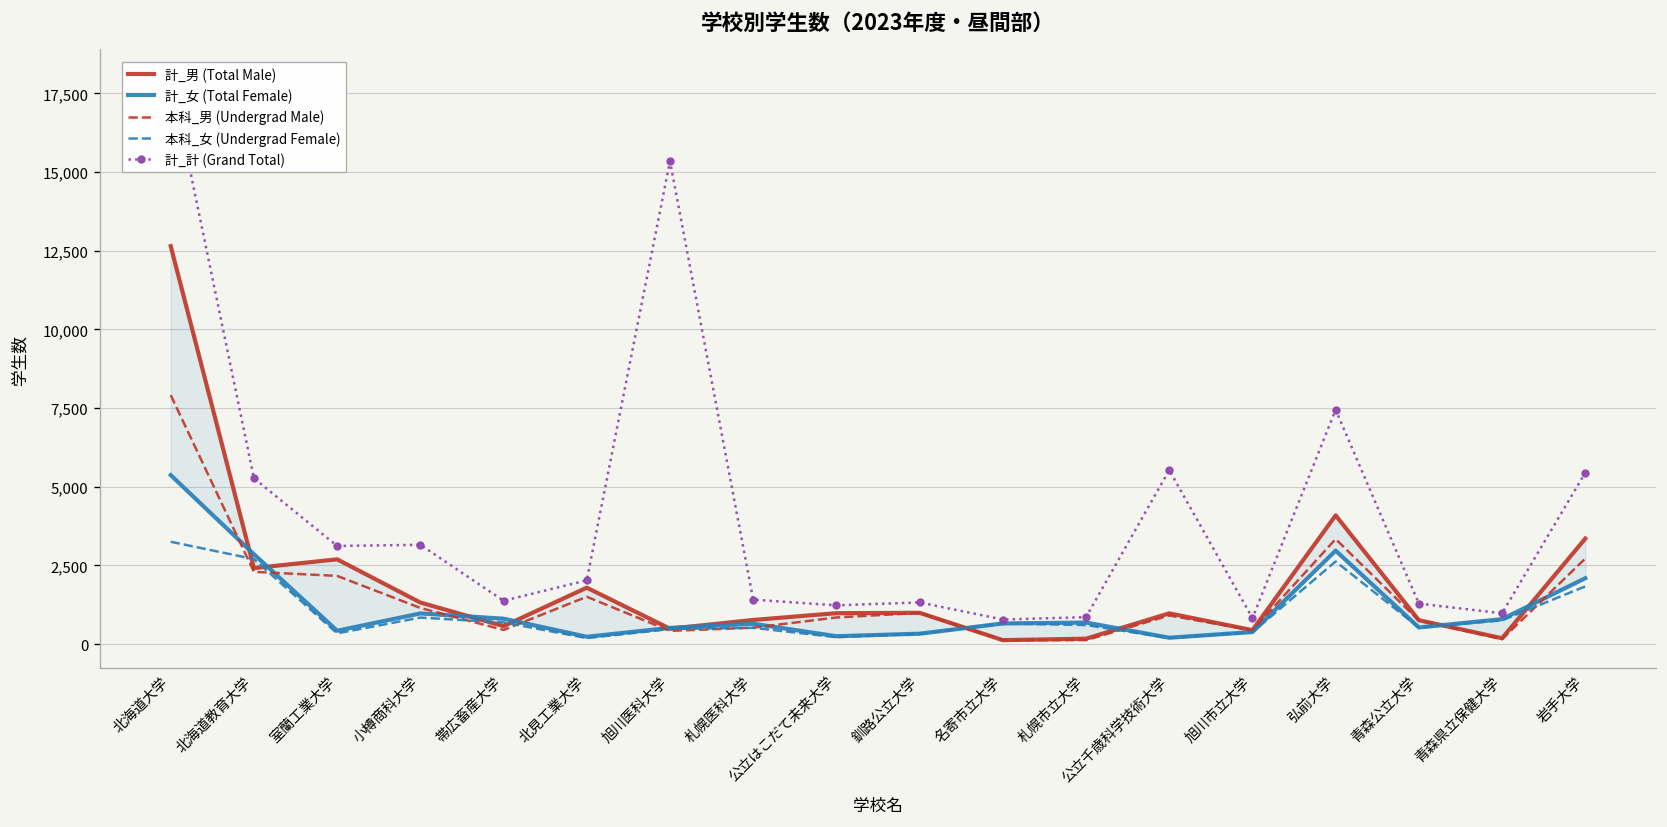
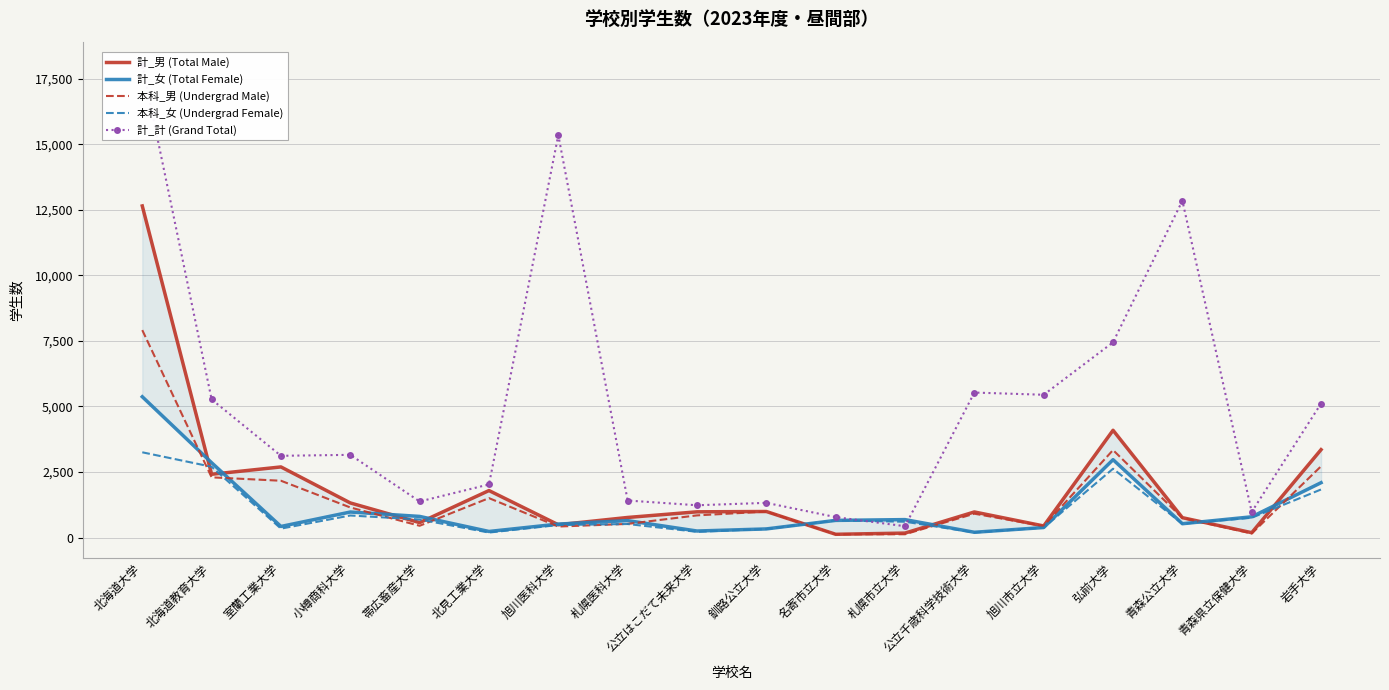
計_計 (Grand Total), 札幌市立大学: 900 -> 400
計_計 (Grand Total), 旭川市立大学: 800 -> 5,400
計_計 (Grand Total), 青森公立大学: 1,300 -> 12,800
計_計 (Grand Total), 岩手大学: 5,400 -> 5,100
